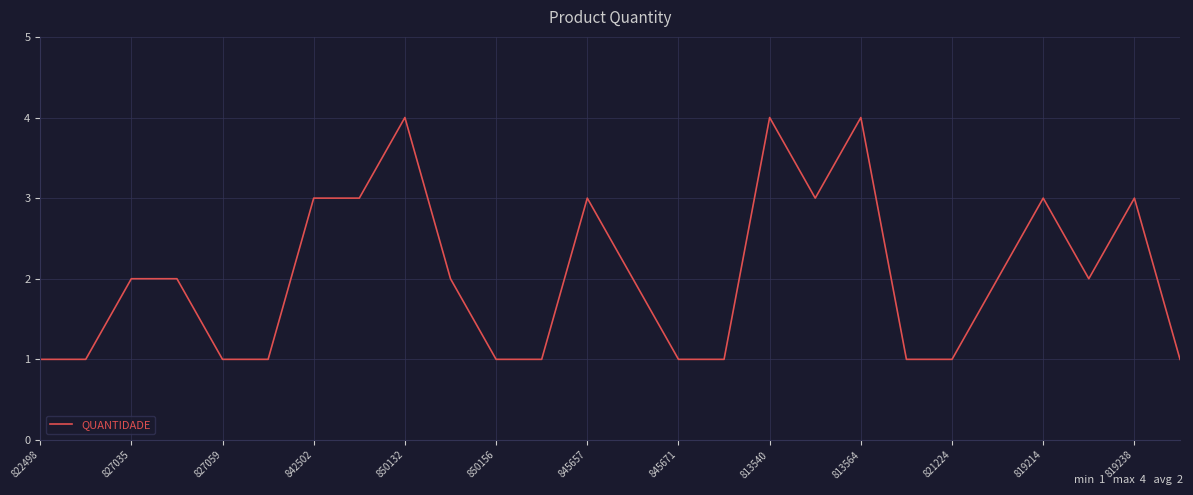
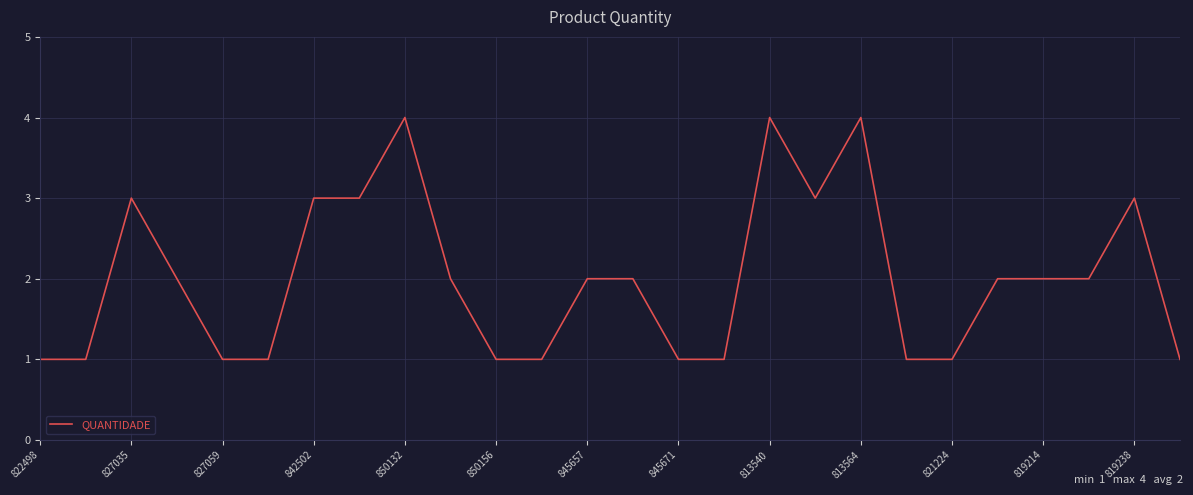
827035: 2 -> 3
845657: 3 -> 2
819214: 3 -> 2
